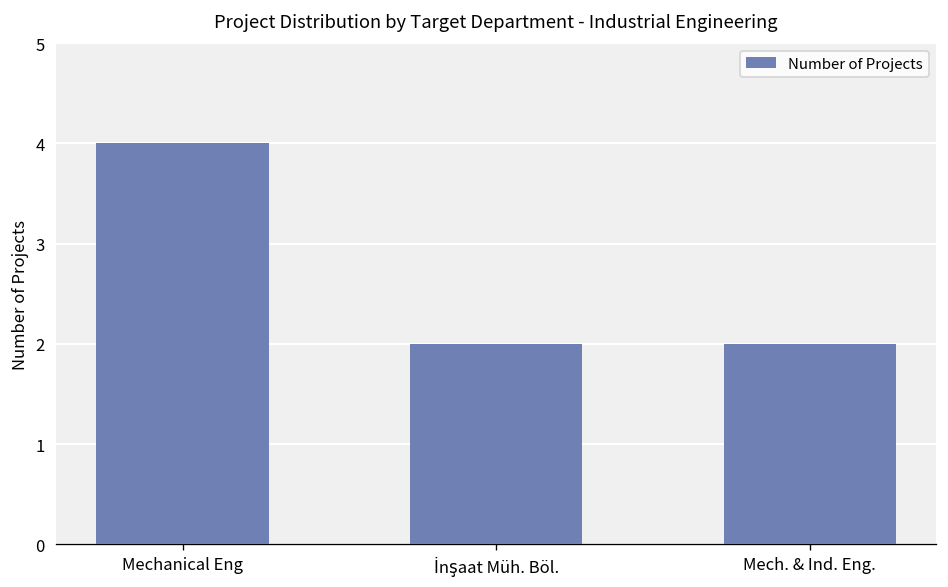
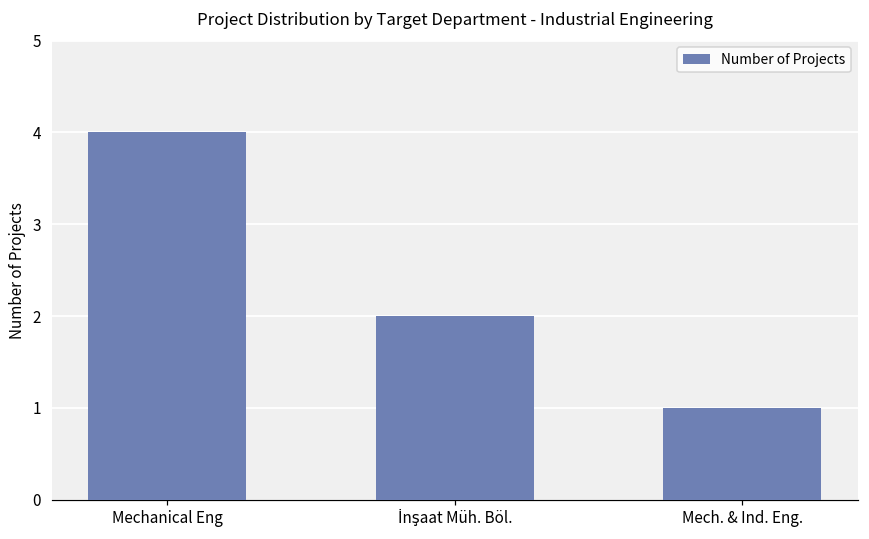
Mech. & Ind. Eng.: 2 -> 1
